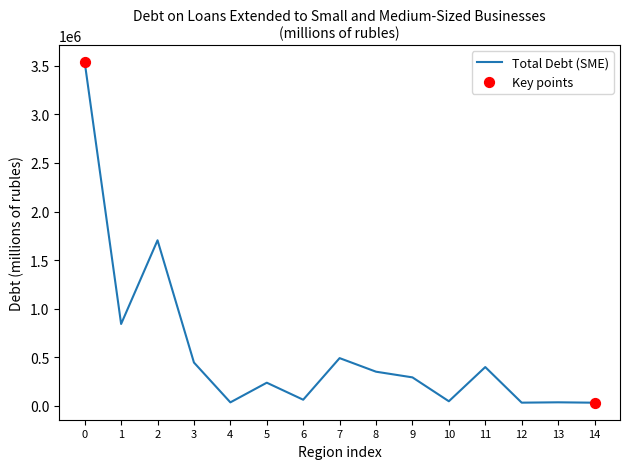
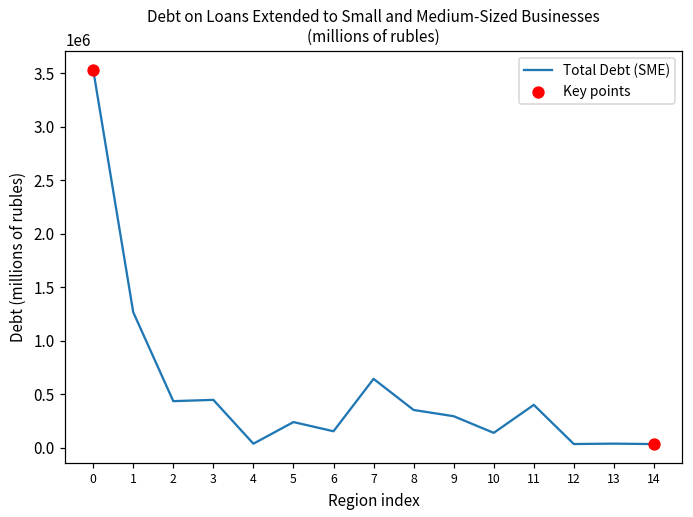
Total Debt (SME), 1: 800000 -> 1300000
Total Debt (SME), 2: 1700000 -> 400000
Total Debt (SME), 6: 100000 -> 200000
Total Debt (SME), 7: 500000 -> 600000
Total Debt (SME), 10: 0 -> 100000
